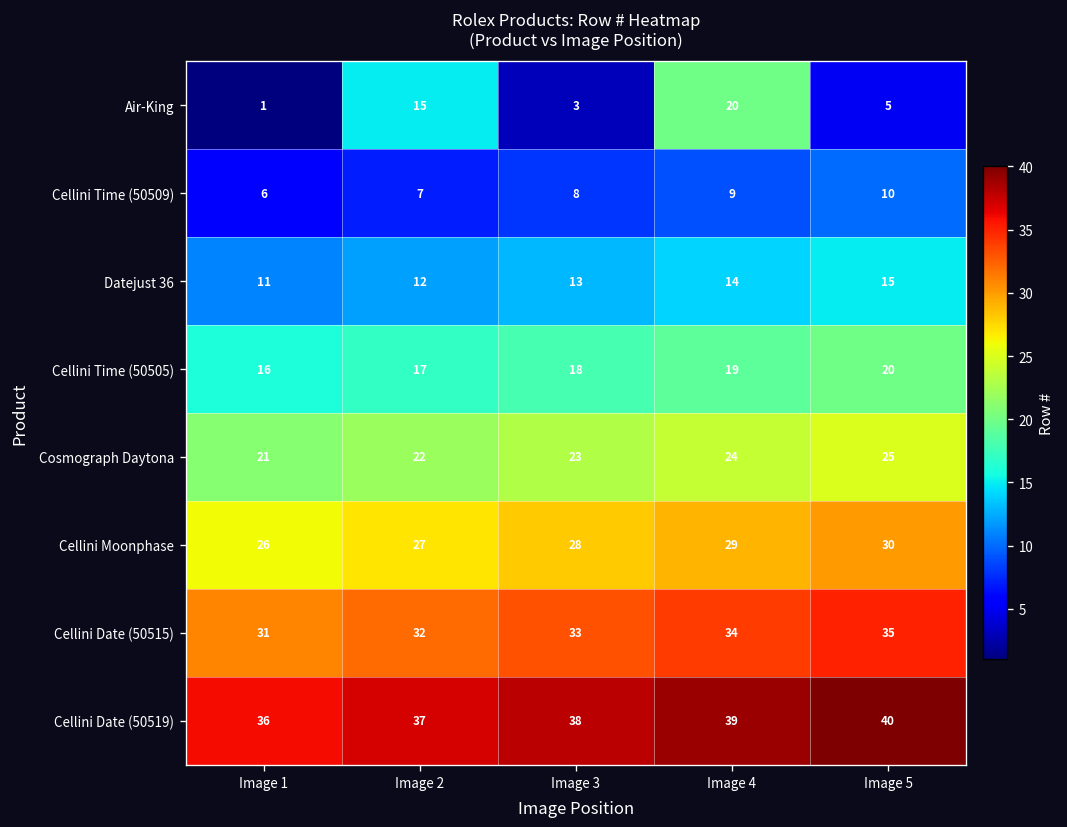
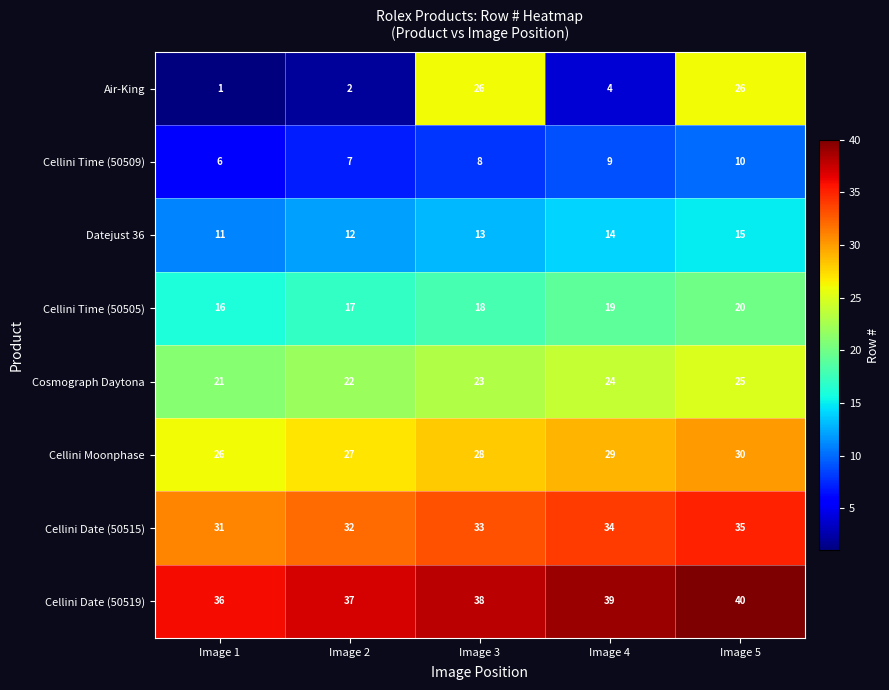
Air-King, Image 2: 15 -> 2
Air-King, Image 3: 3 -> 26
Air-King, Image 4: 20 -> 4
Air-King, Image 5: 5 -> 26
